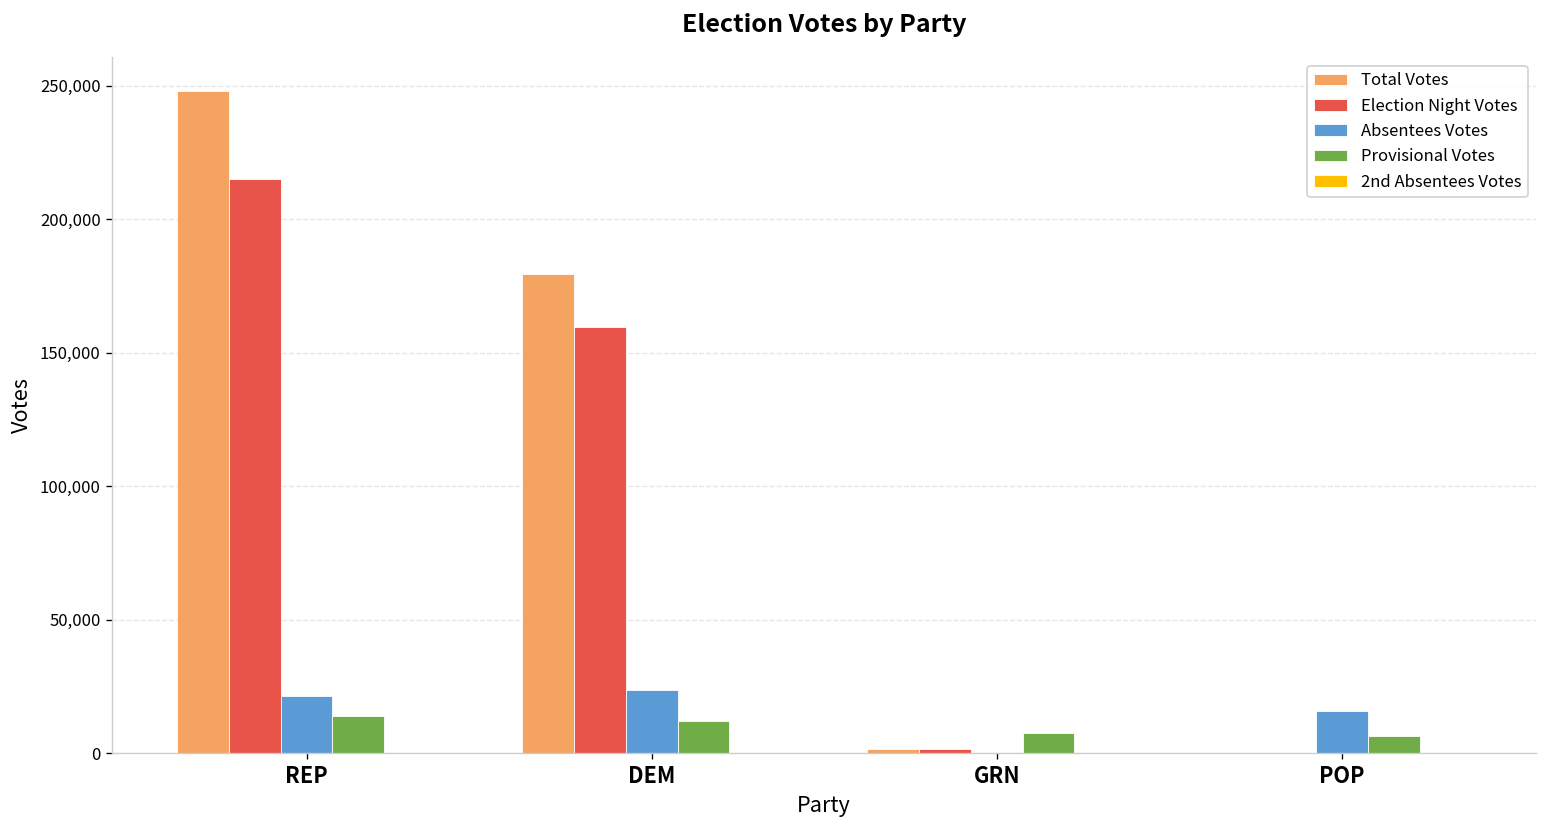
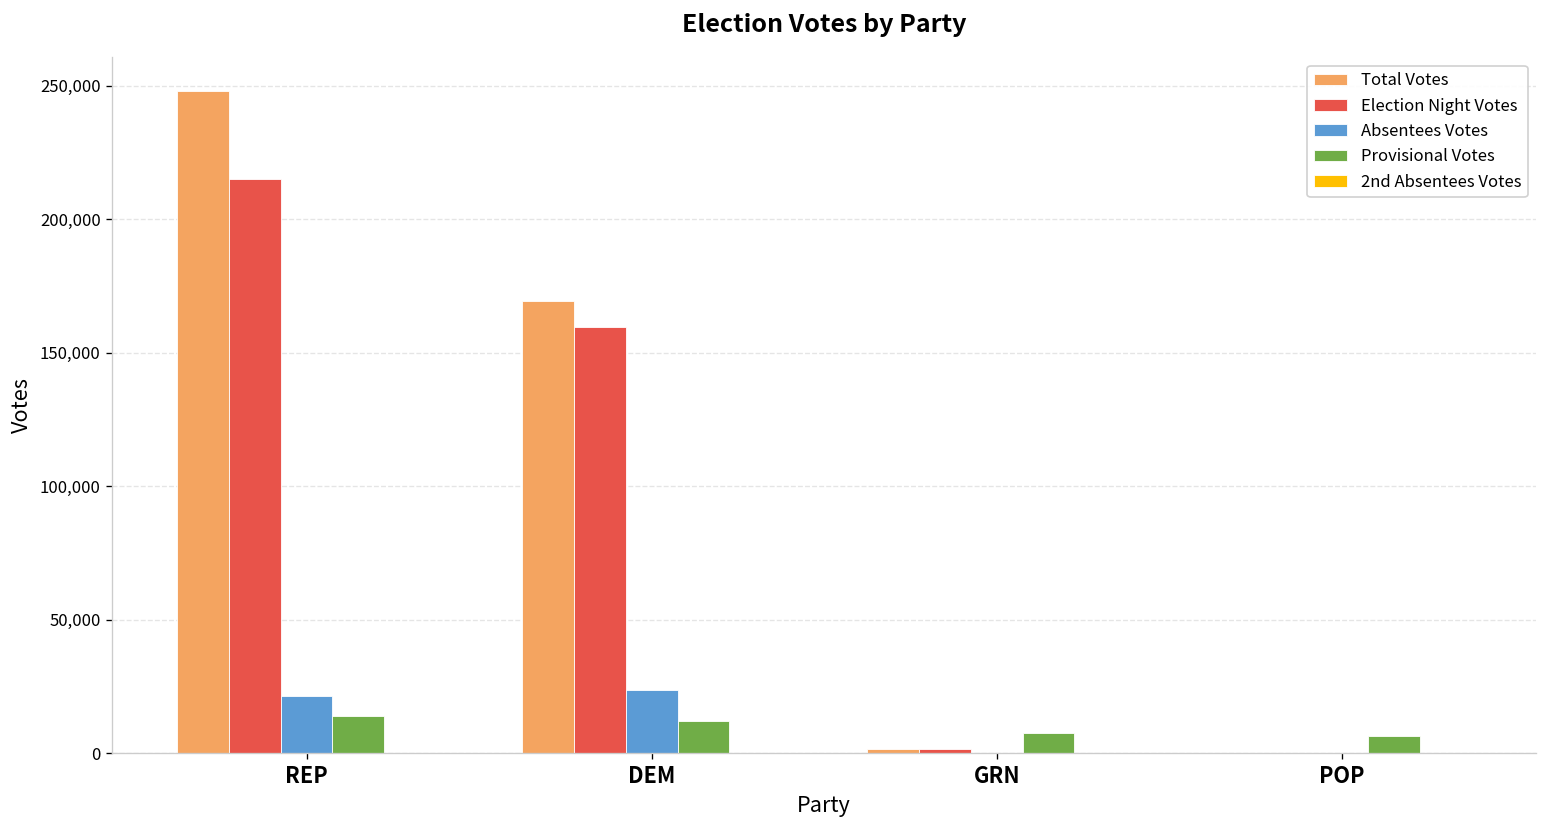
Total Votes, DEM: 180,000 -> 169,000
Absentees Votes, POP: 16,000 -> 0
